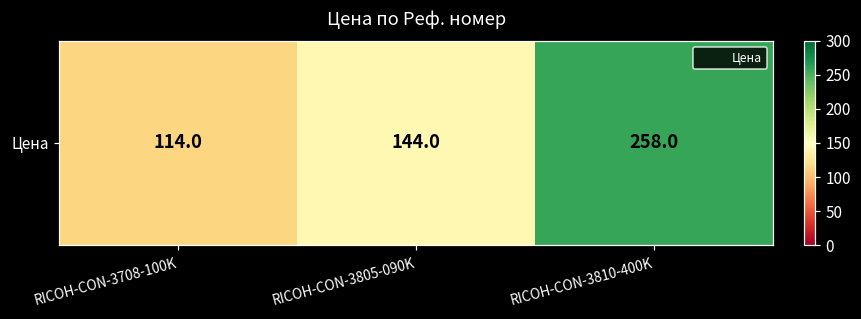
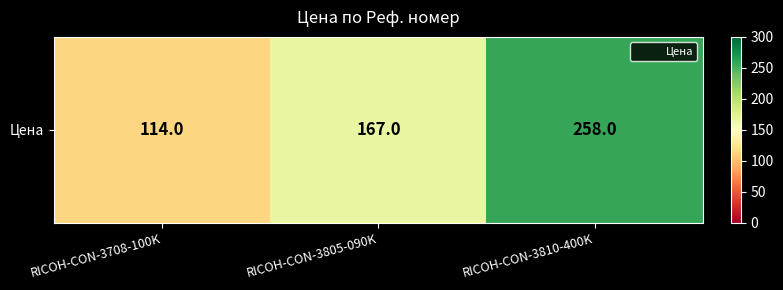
Цена, RICOH-CON-3805-090K: 144.0 -> 167.0
